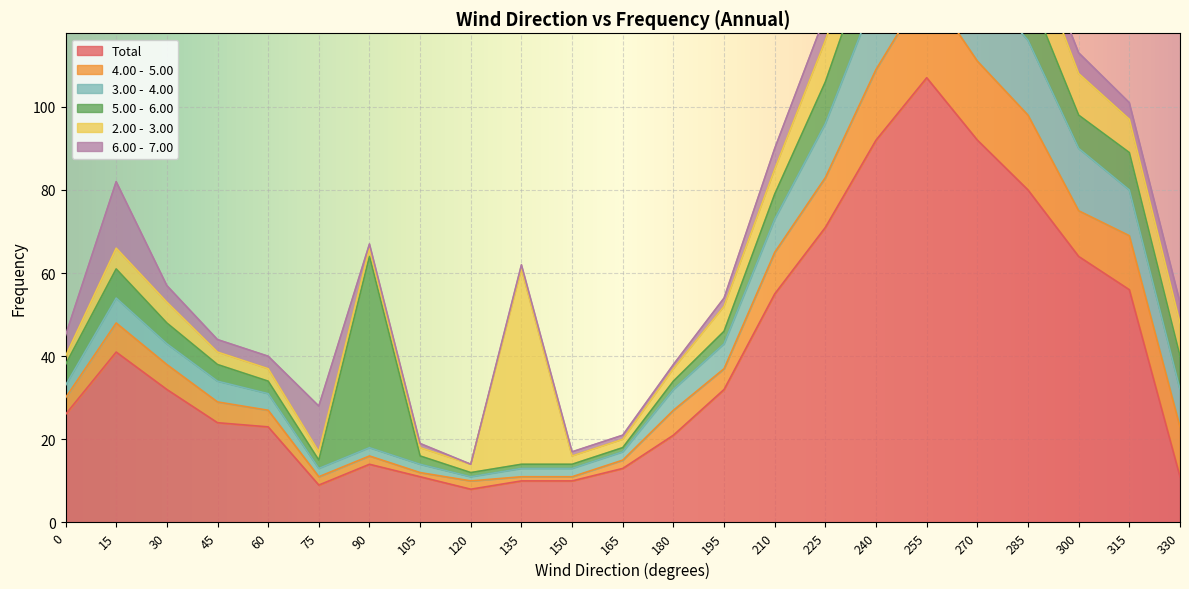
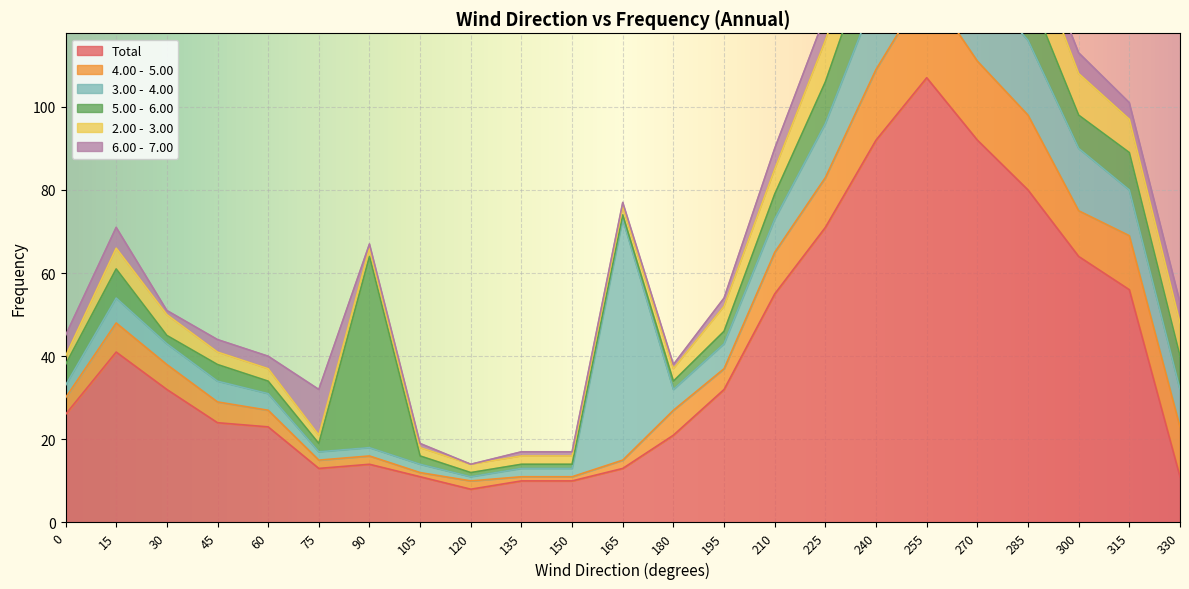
6.00 - 7.00, 15: 16 -> 5
5.00 - 6.00, 30: 5 -> 2
6.00 - 7.00, 30: 4 -> 1
Total, 75: 9 -> 13
2.00 - 3.00, 135: 47 -> 2
3.00 - 4.00, 165: 2 -> 58
